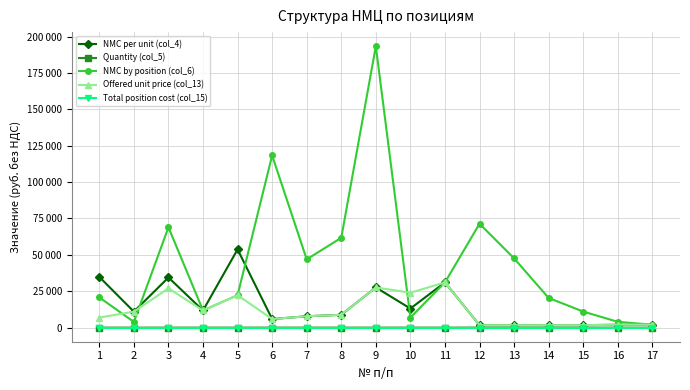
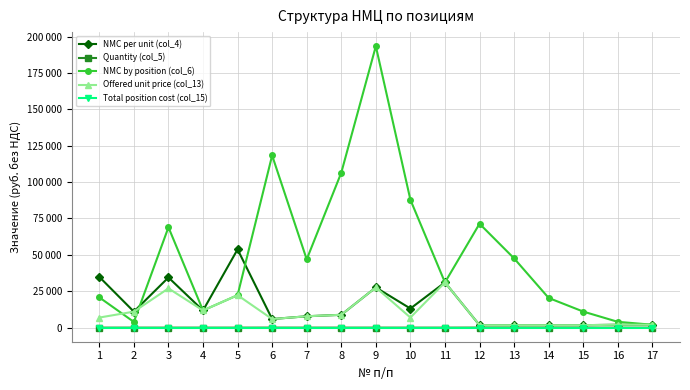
NMC by position (col_6), 8: 62000 -> 106000
NMC by position (col_6), 10: 7000 -> 88000
Offered unit price (col_13), 10: 24000 -> 7000
